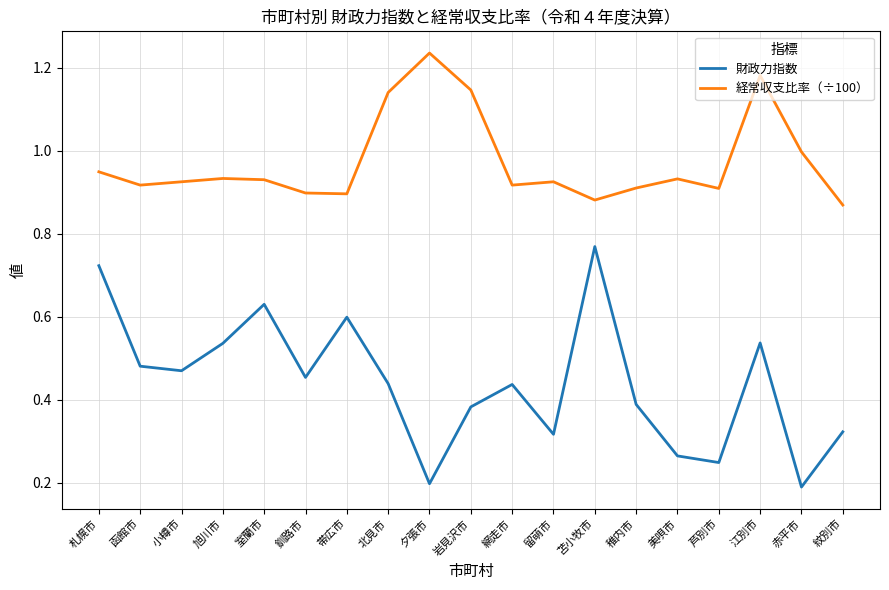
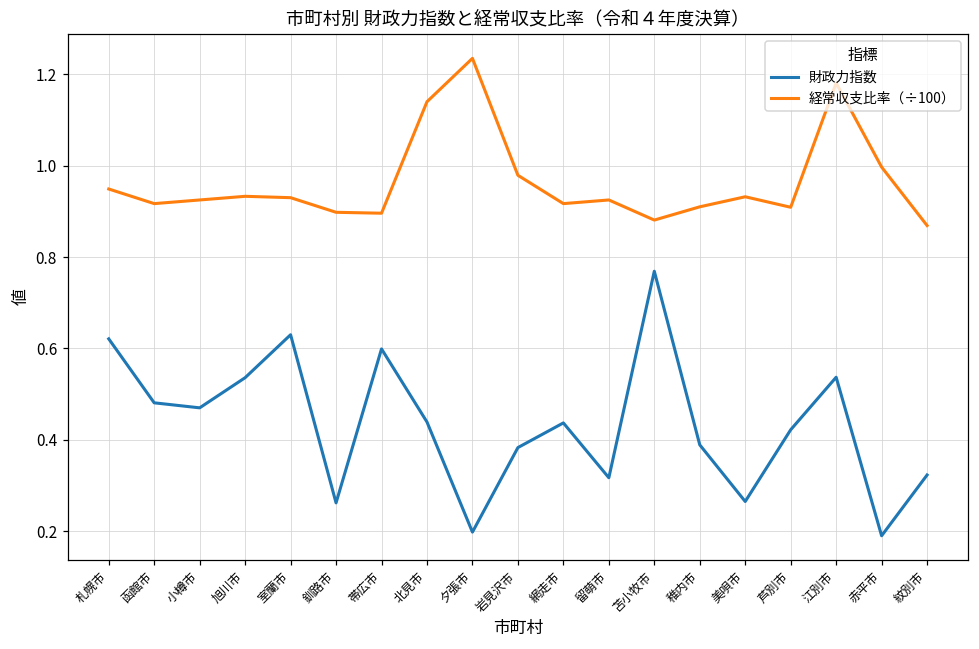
財政力指数, 札幌市: 0.72 -> 0.62
財政力指数, 釧路市: 0.45 -> 0.26
経常収支比率（÷100）, 岩見沢市: 1.15 -> 0.98
財政力指数, 芦別市: 0.25 -> 0.42
